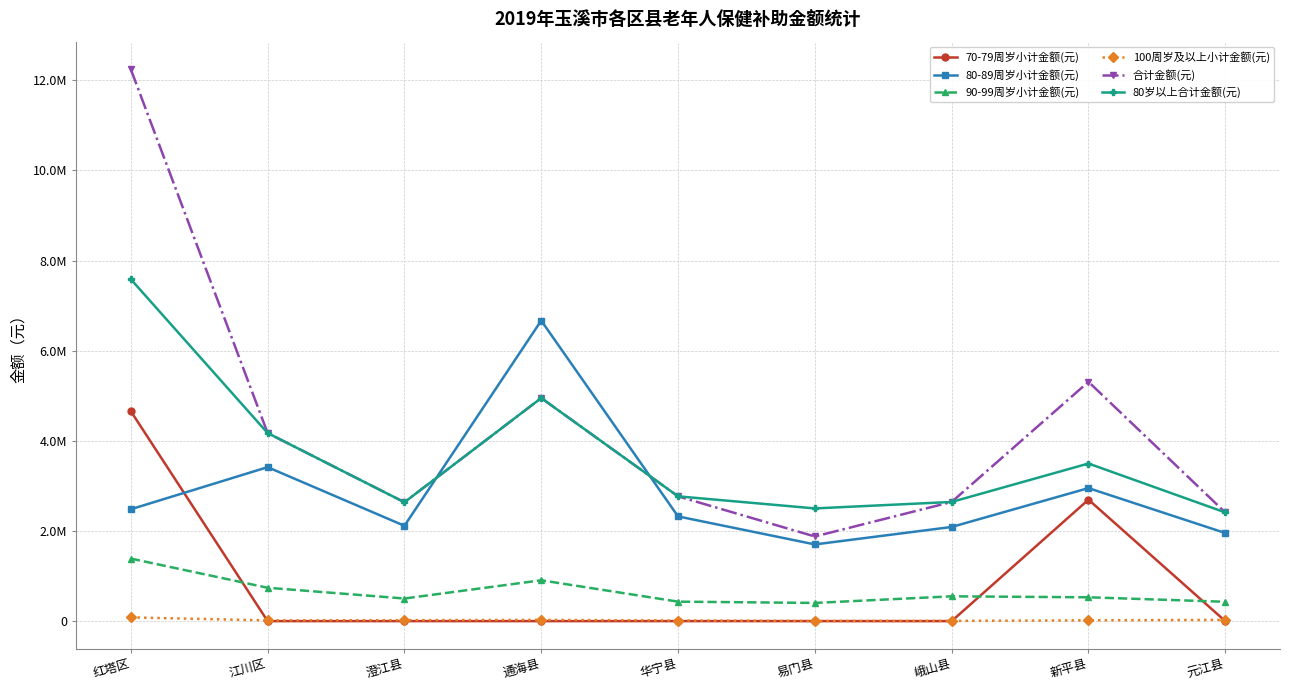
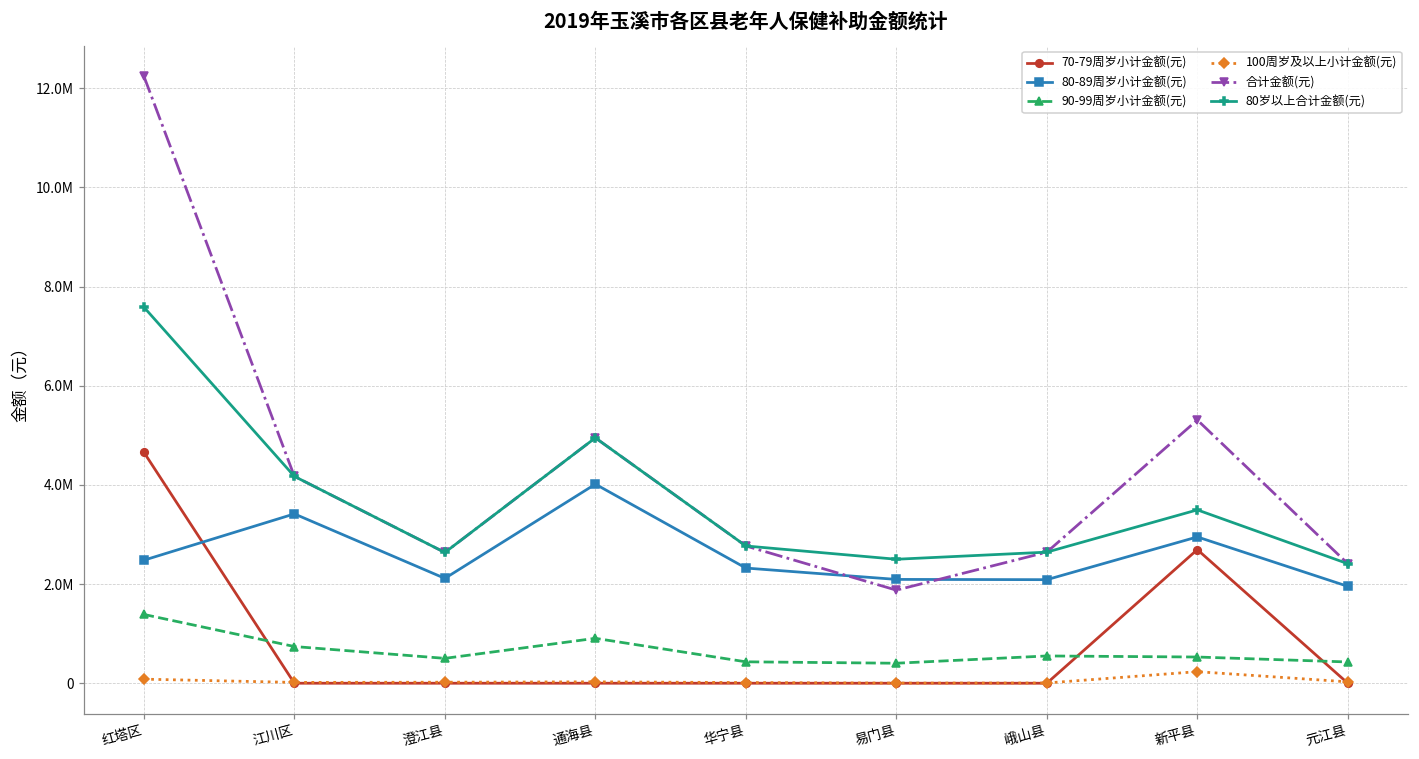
80-89周岁小计金额(元), 通海县: 6700000 -> 4000000
80-89周岁小计金额(元), 易门县: 1700000 -> 2100000
100周岁及以上小计金额(元), 新平县: 0 -> 200000
